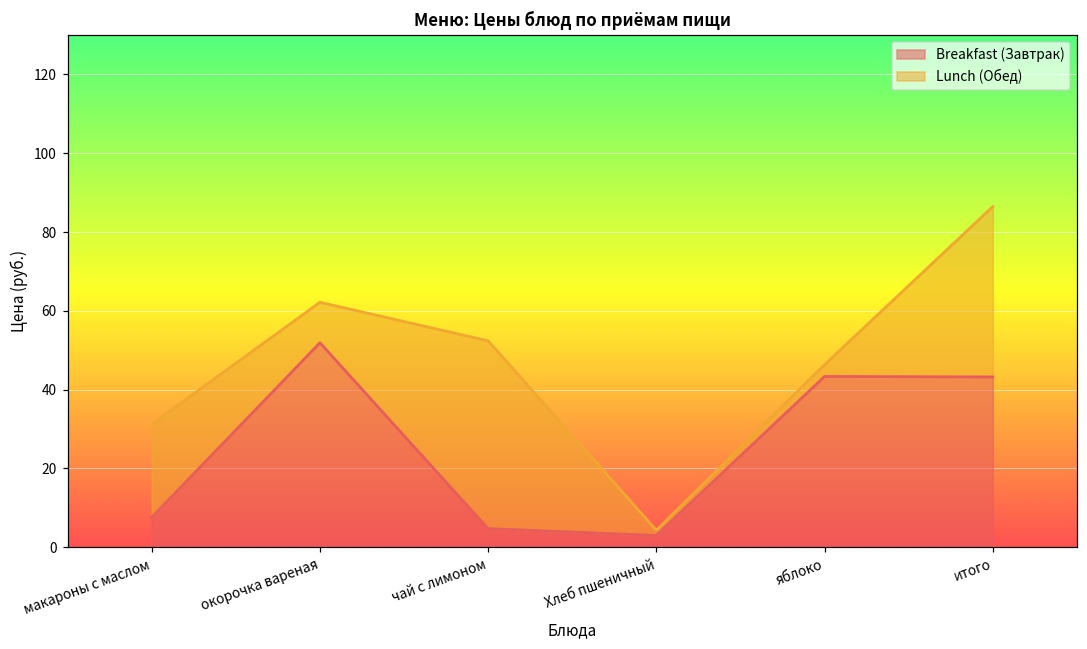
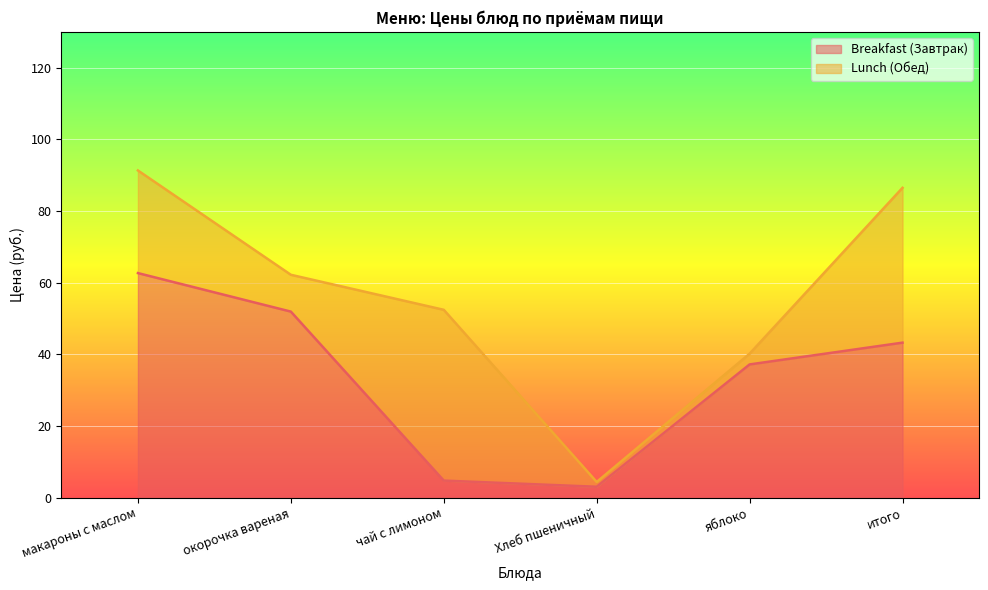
Breakfast (Завтрак), макароны с маслом: 8 -> 63
Lunch (Обед), макароны с маслом: 24 -> 29
Breakfast (Завтрак), яблоко: 43 -> 37
